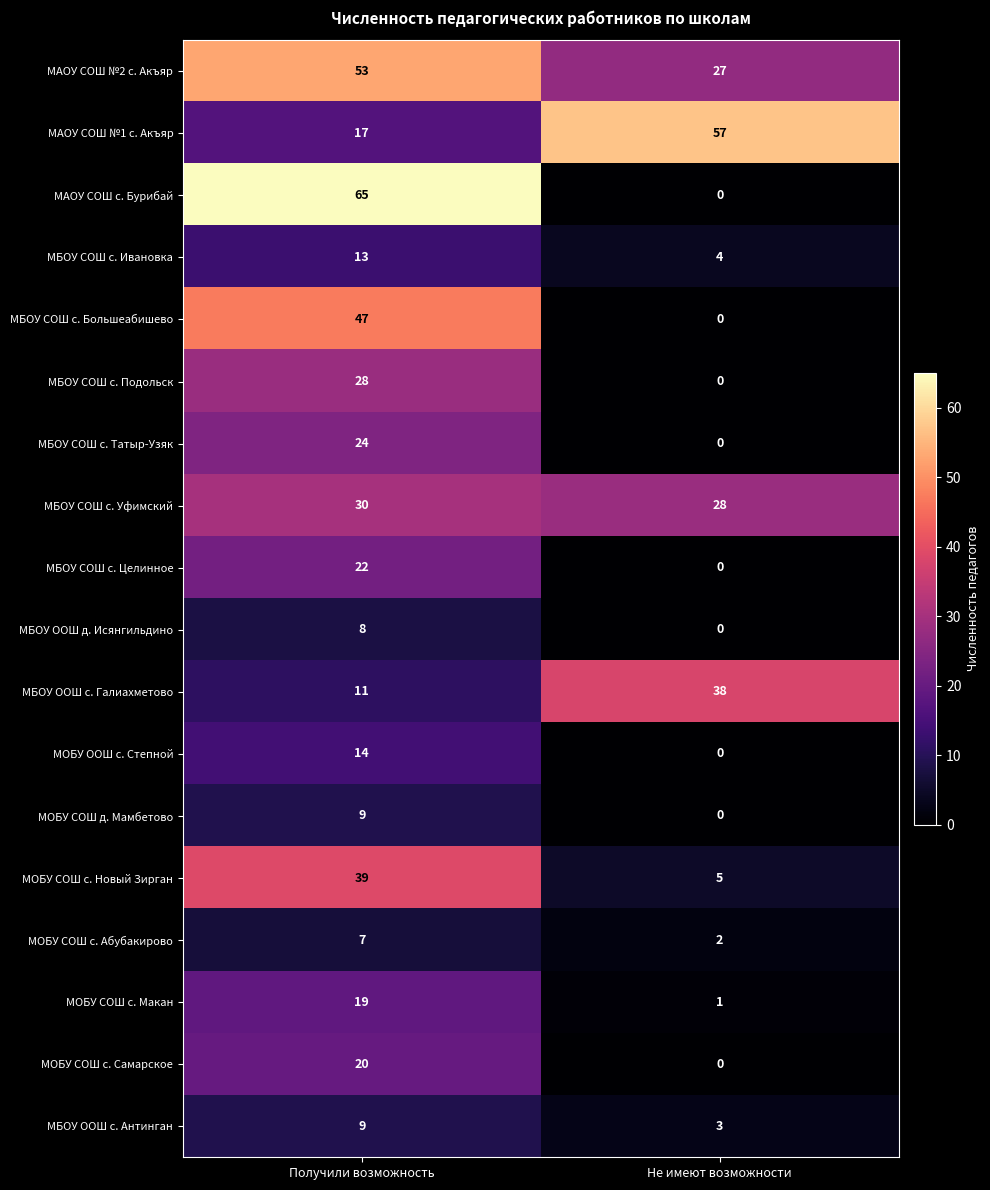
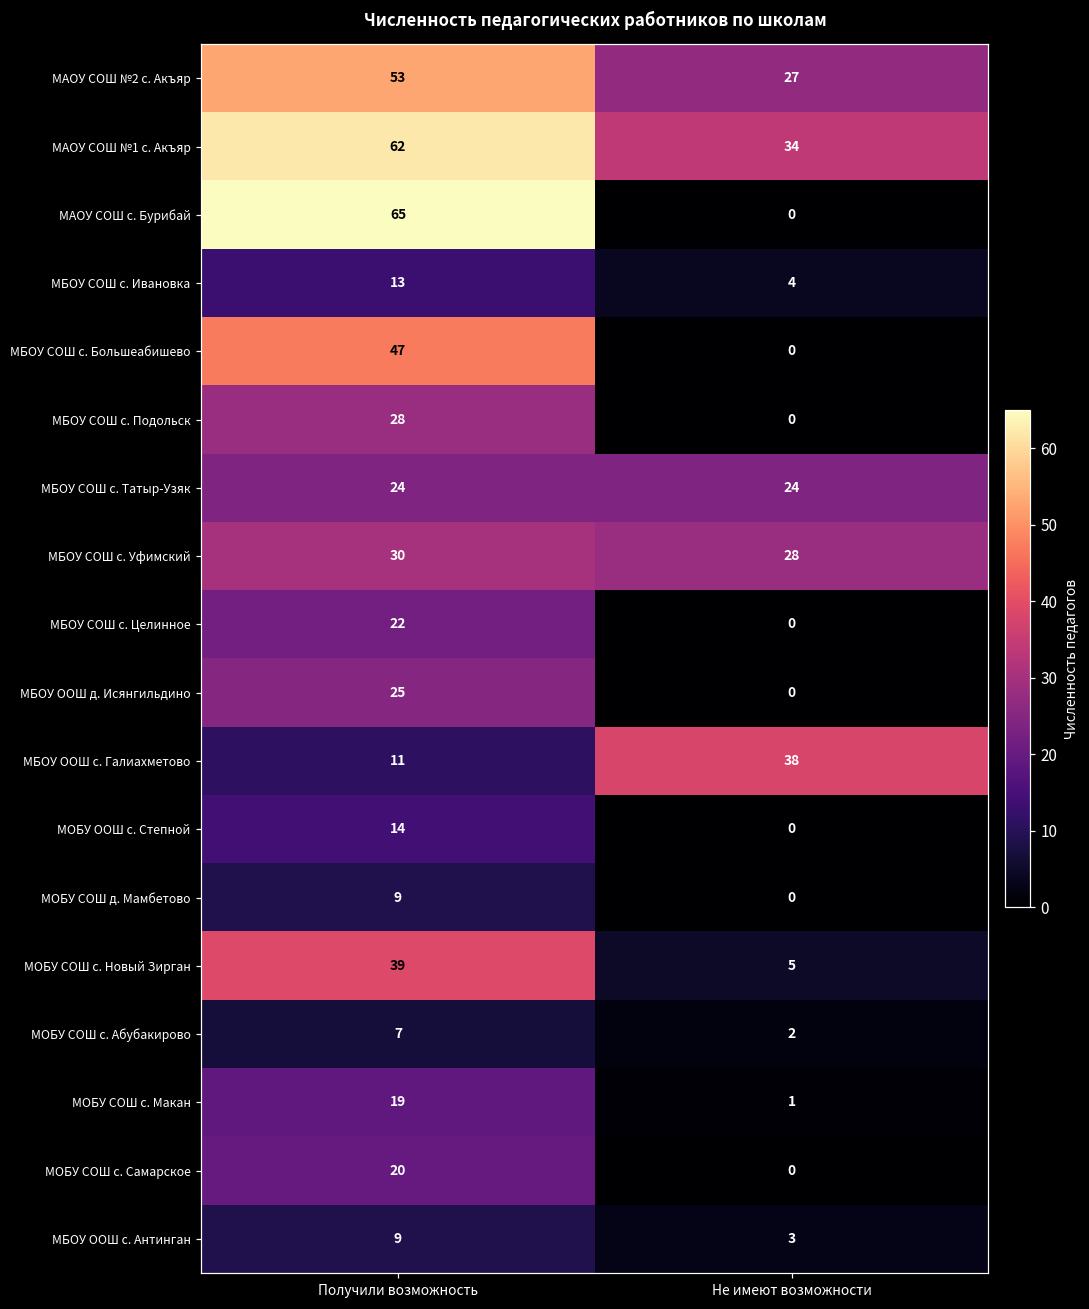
МАОУ СОШ №1 с. Акъяр, Получили возможность: 17 -> 62
МАОУ СОШ №1 с. Акъяр, Не имеют возможности: 57 -> 34
МБОУ СОШ с. Татыр-Узяк, Не имеют возможности: 0 -> 24
МБОУ ООШ д. Исянгильдино, Получили возможность: 8 -> 25
